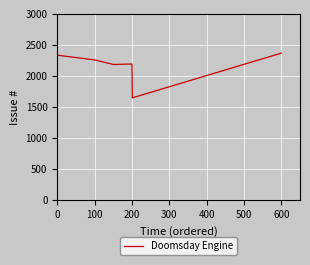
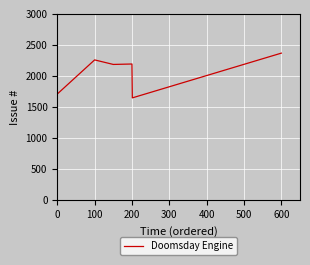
0: 2300 -> 1700
